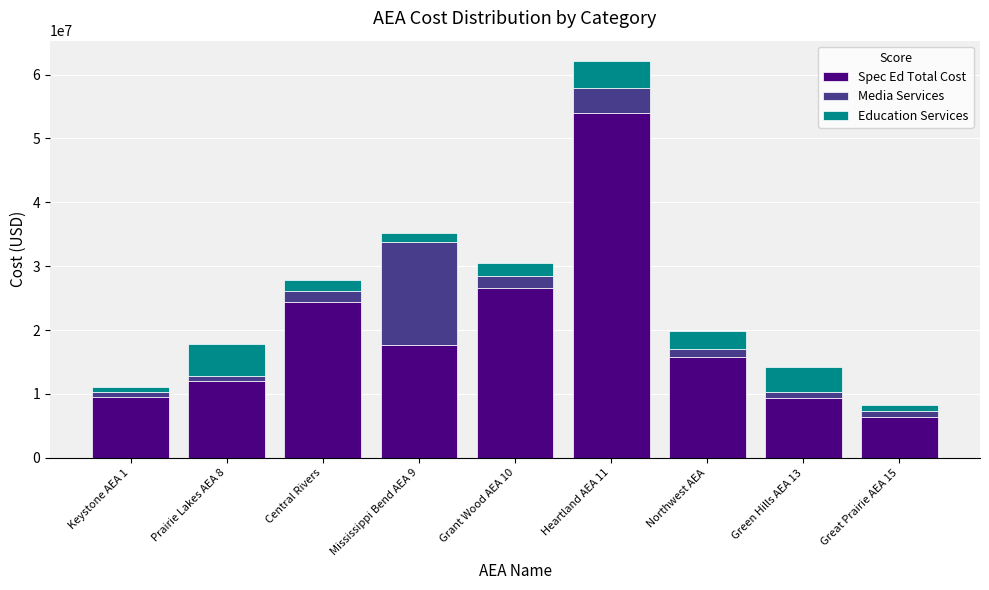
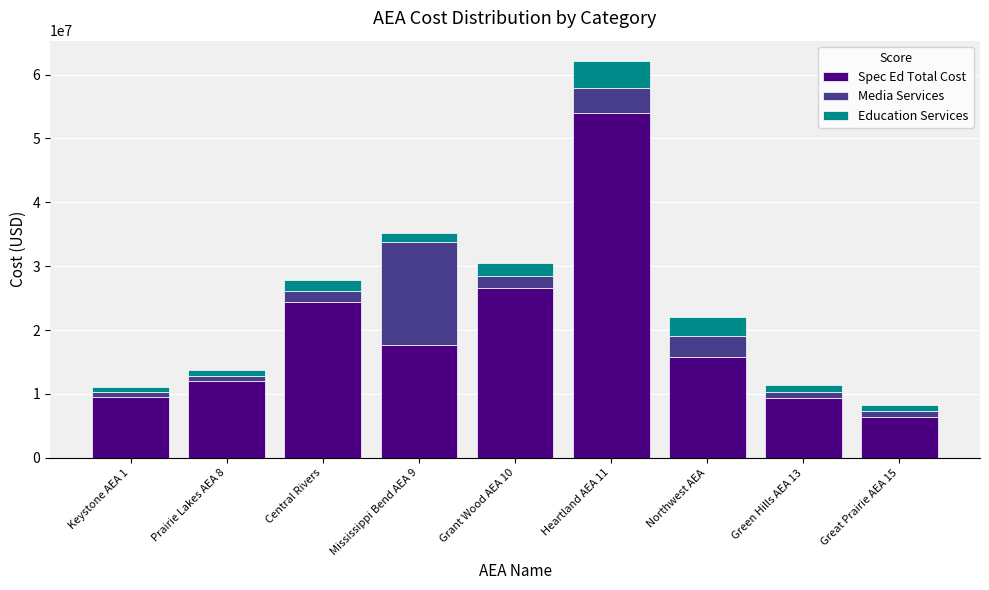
Education Services, Prairie Lakes AEA 8: 5000000 -> 1000000
Media Services, Northwest AEA: 1000000 -> 3000000
Education Services, Green Hills AEA 13: 4000000 -> 1000000
